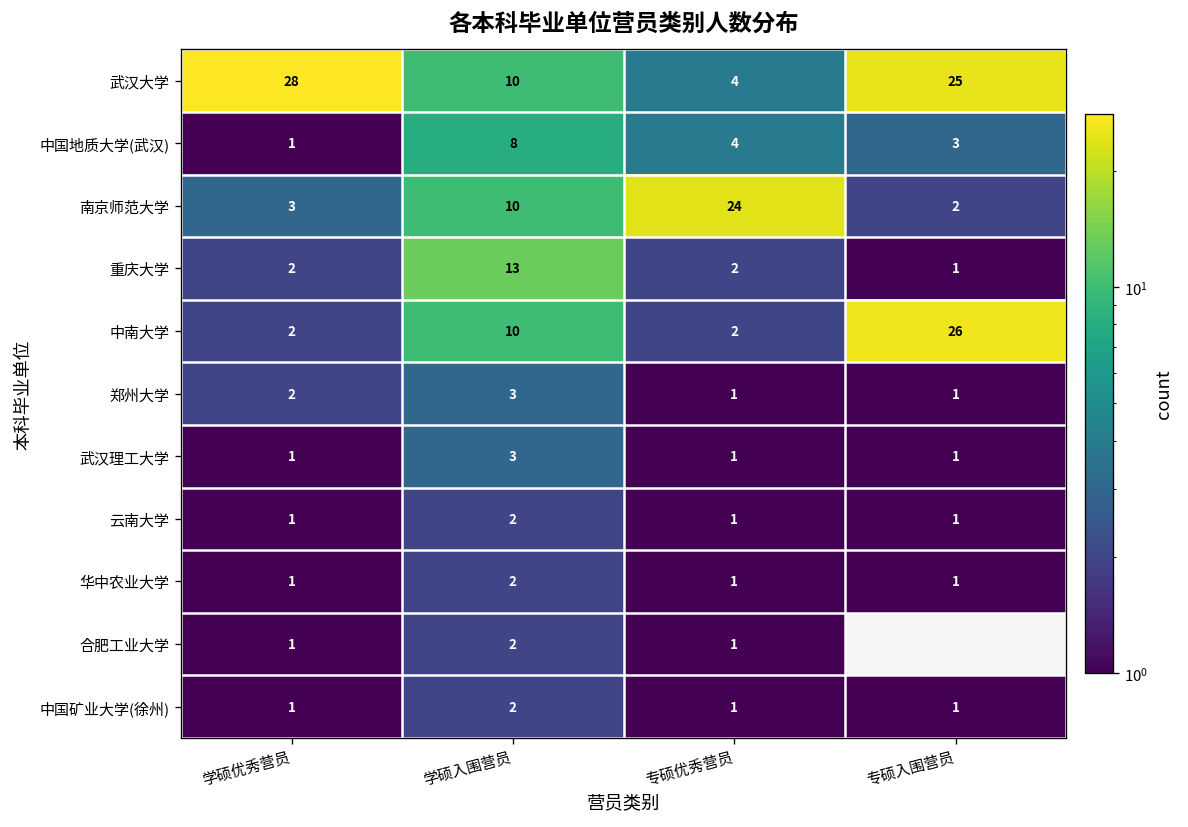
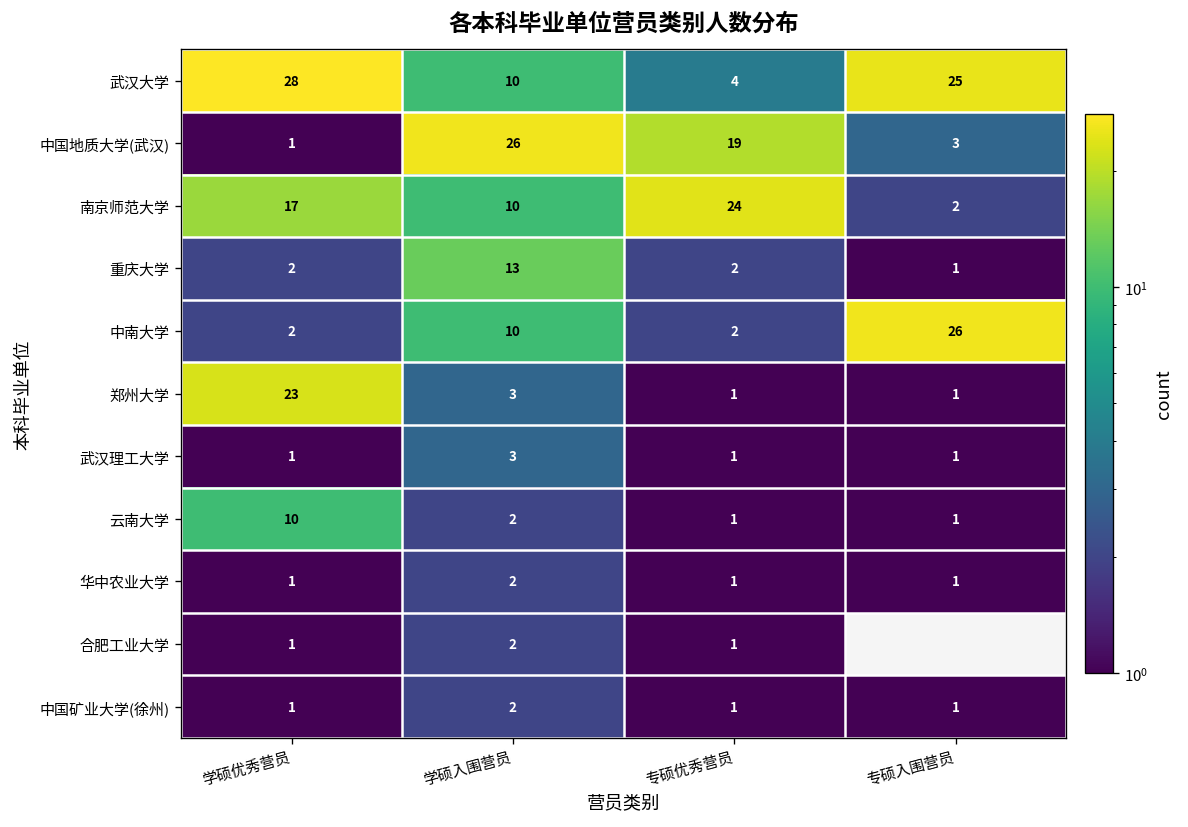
中国地质大学(武汉), 学硕入围营员: 8 -> 26
中国地质大学(武汉), 专硕优秀营员: 4 -> 19
南京师范大学, 学硕优秀营员: 3 -> 17
郑州大学, 学硕优秀营员: 2 -> 23
云南大学, 学硕优秀营员: 1 -> 10
